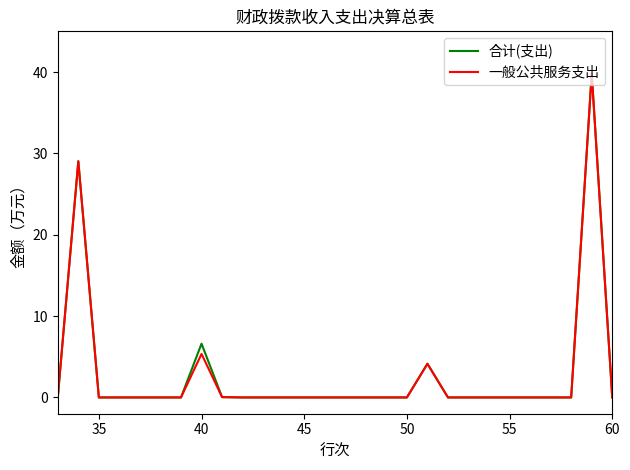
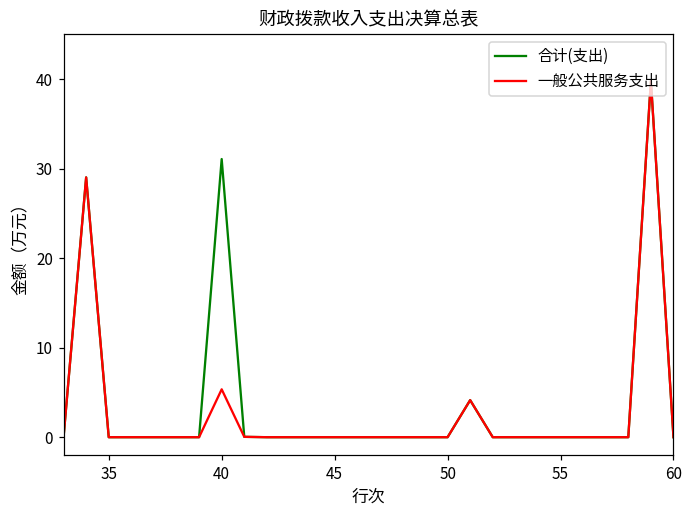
合计(支出), 40: 7 -> 31
